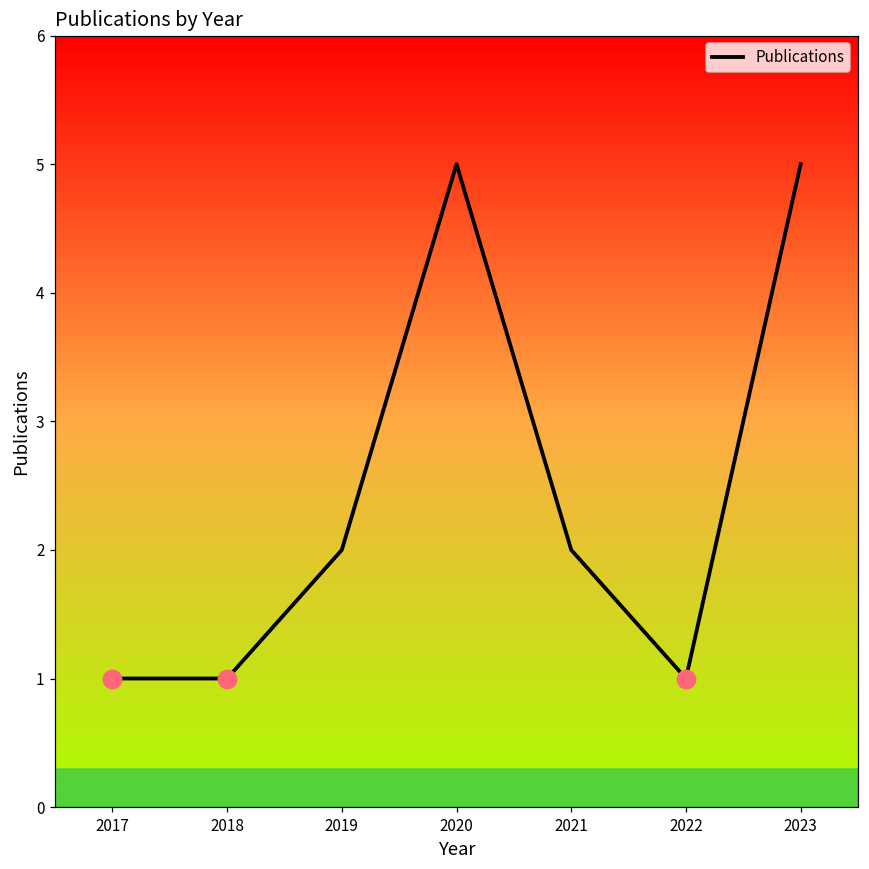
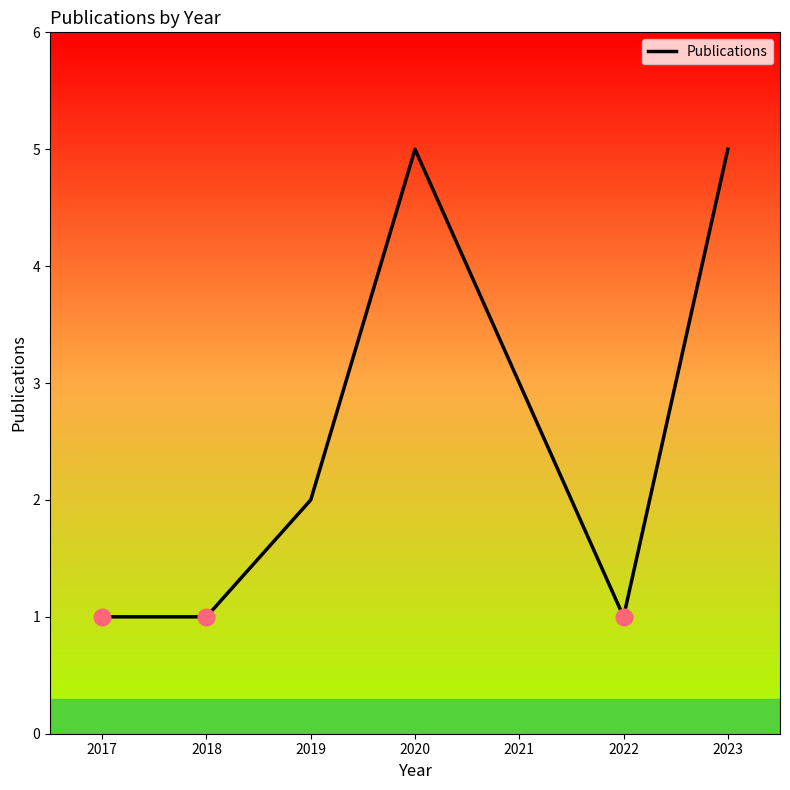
Publications, 2021: 2 -> 3
